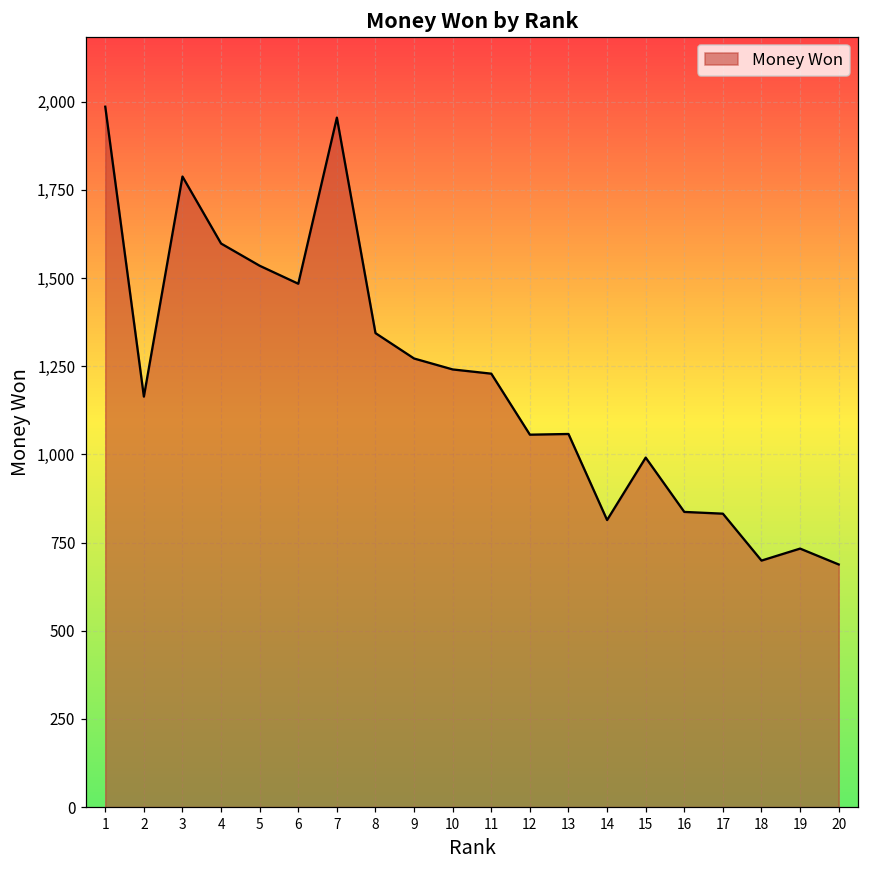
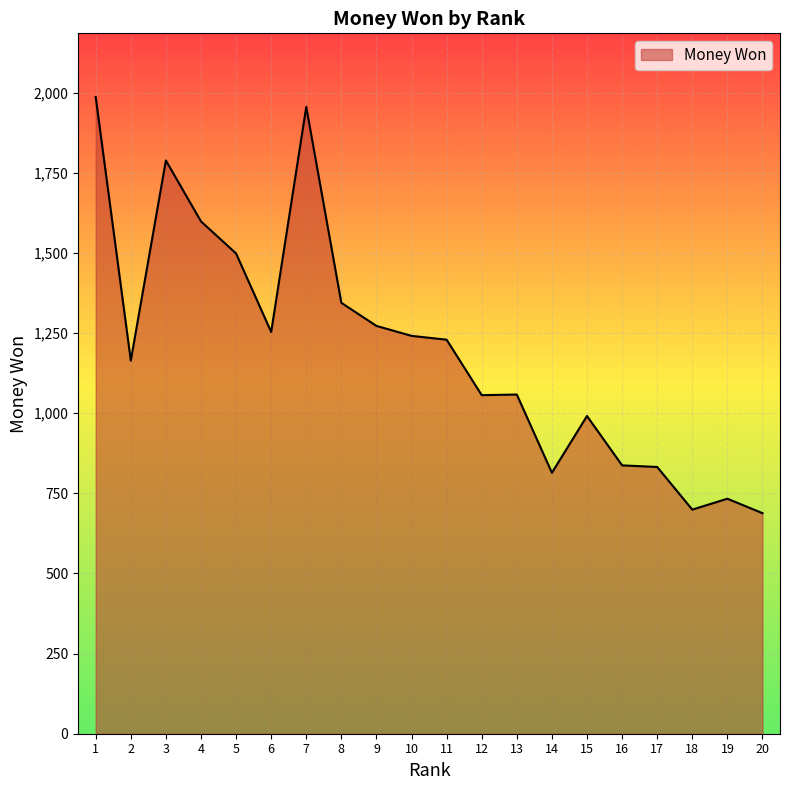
5: 1,540 -> 1,500
6: 1,480 -> 1,250
